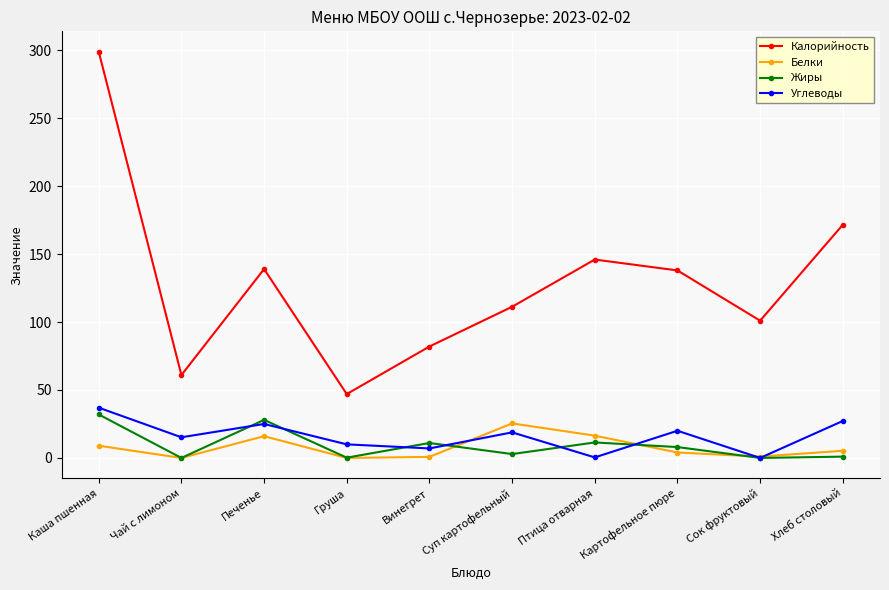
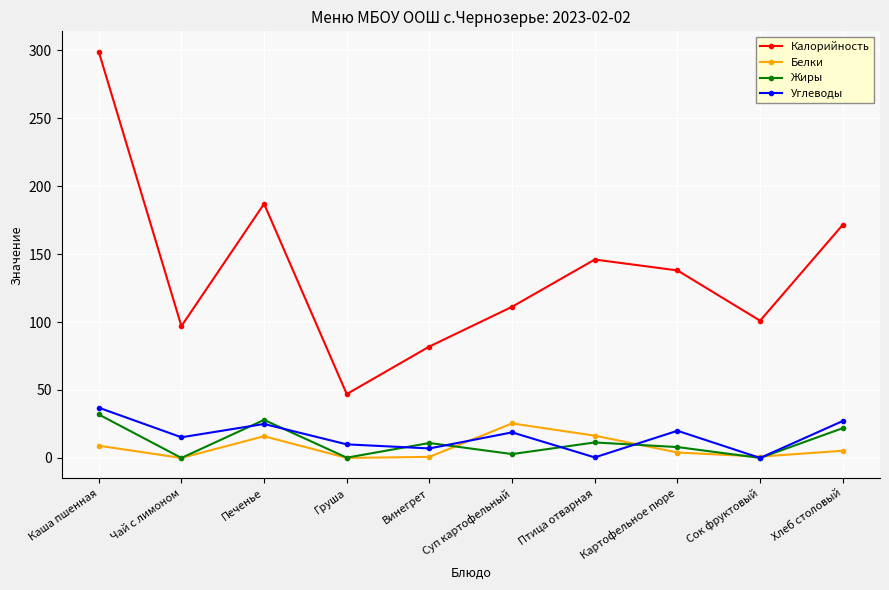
Калорийность, Чай с лимоном: 61 -> 97
Калорийность, Печенье: 139 -> 187
Жиры, Хлеб столовый: 1 -> 22
